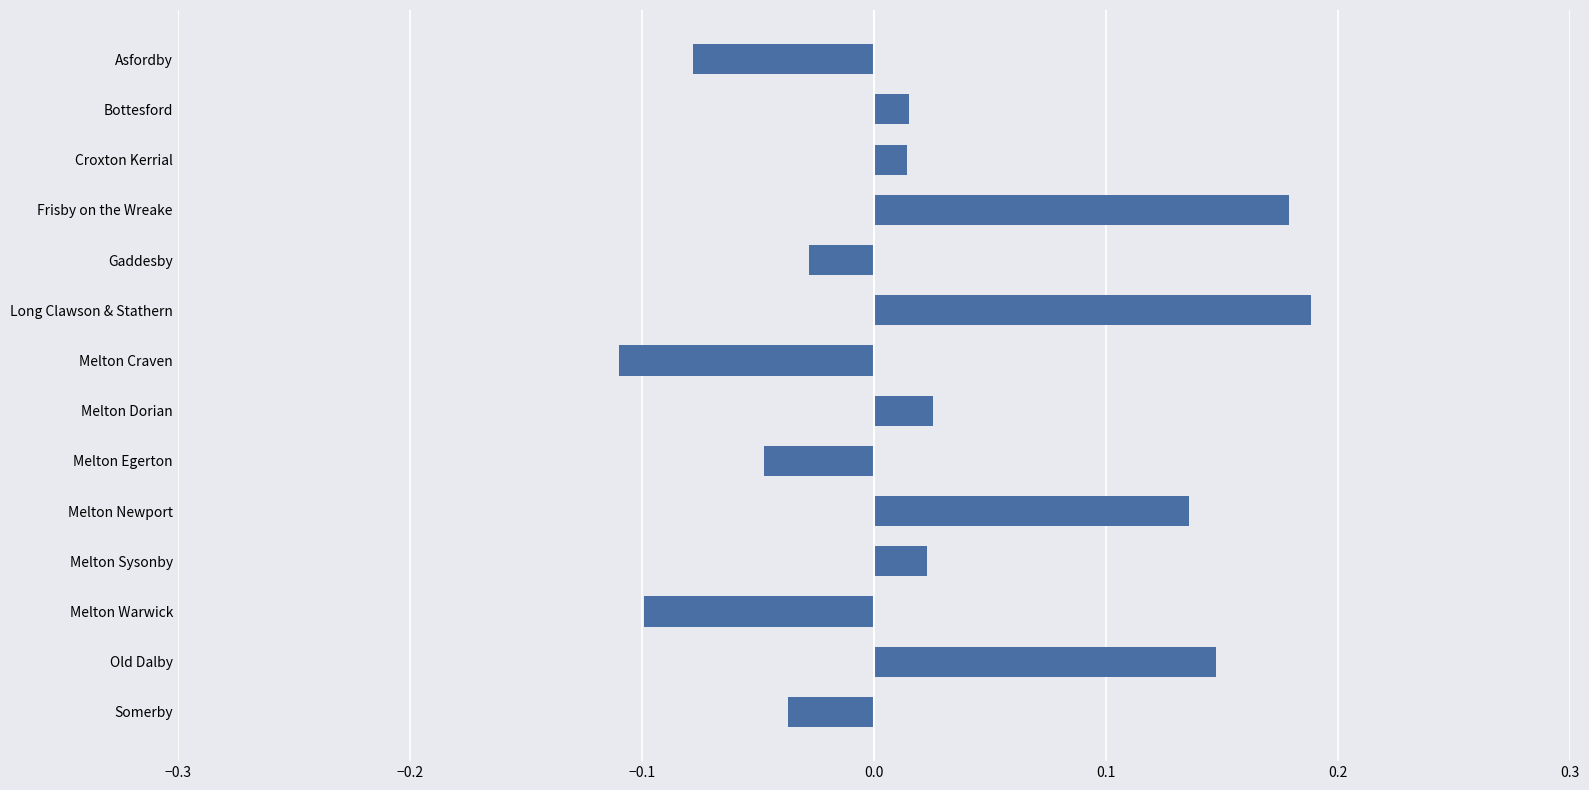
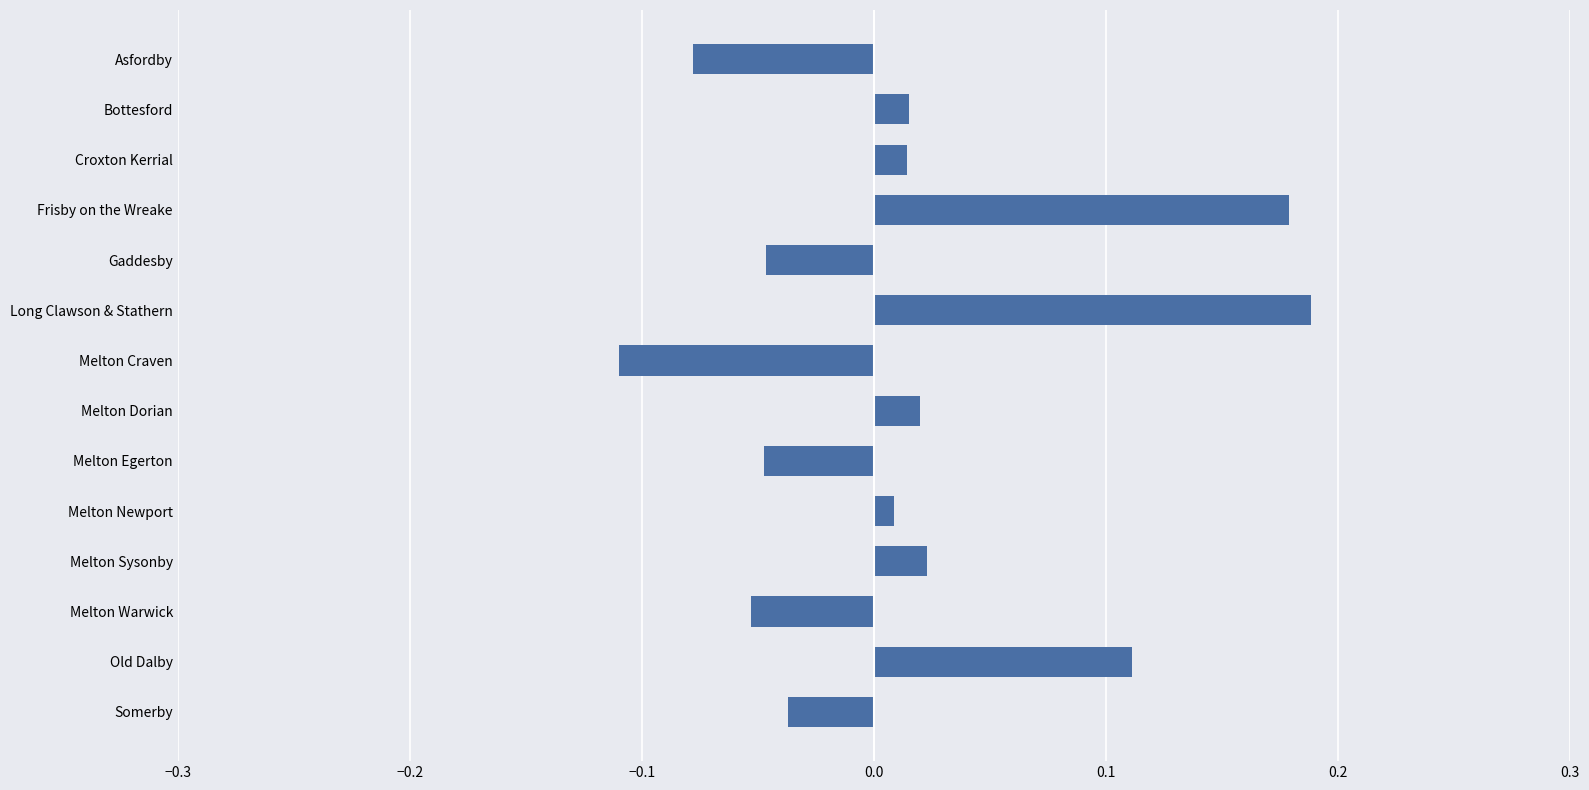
Gaddesby: -0.028 -> -0.046
Melton Dorian: 0.025 -> 0.020
Melton Newport: 0.136 -> 0.009
Melton Warwick: -0.099 -> -0.053
Old Dalby: 0.147 -> 0.111
